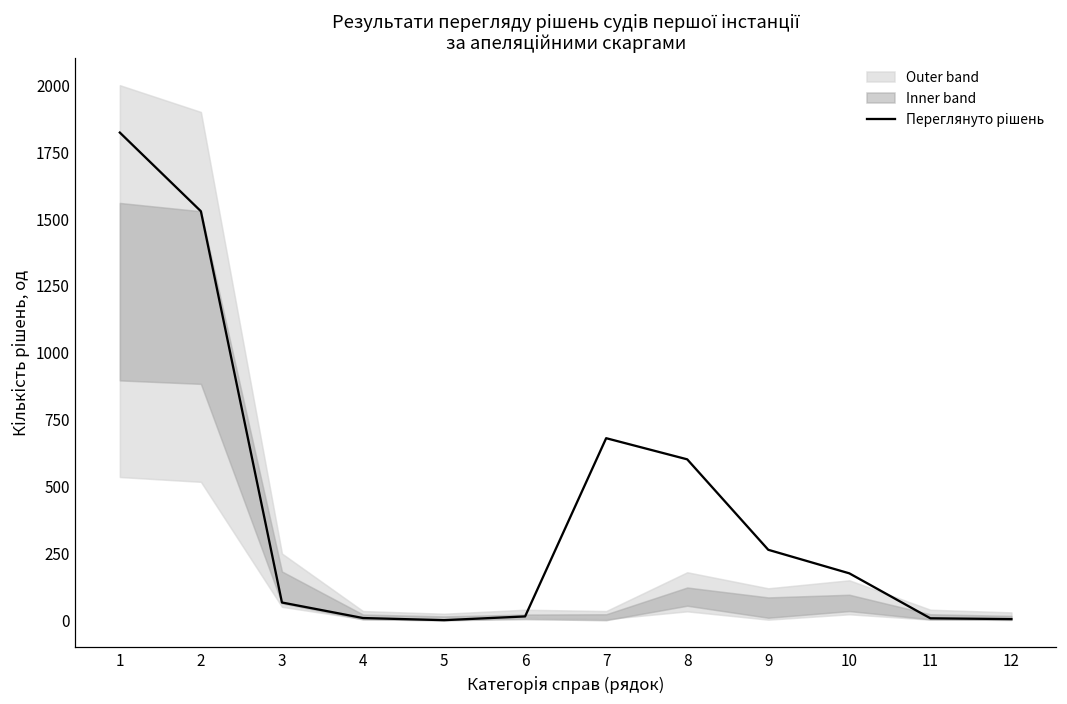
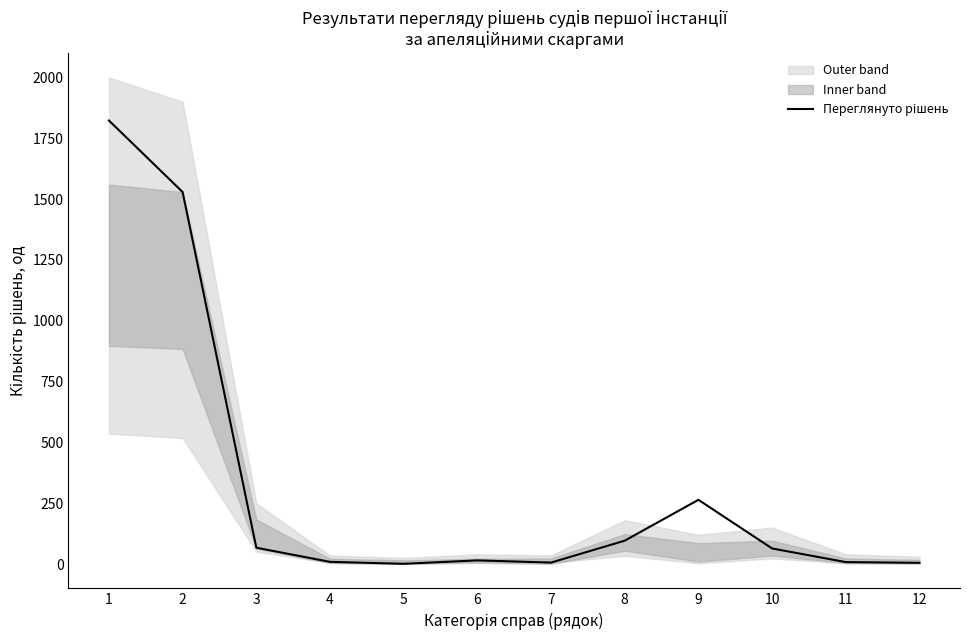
Переглянуто рішень, 7: 680 -> 10
Переглянуто рішень, 8: 600 -> 100
Переглянуто рішень, 10: 180 -> 60
